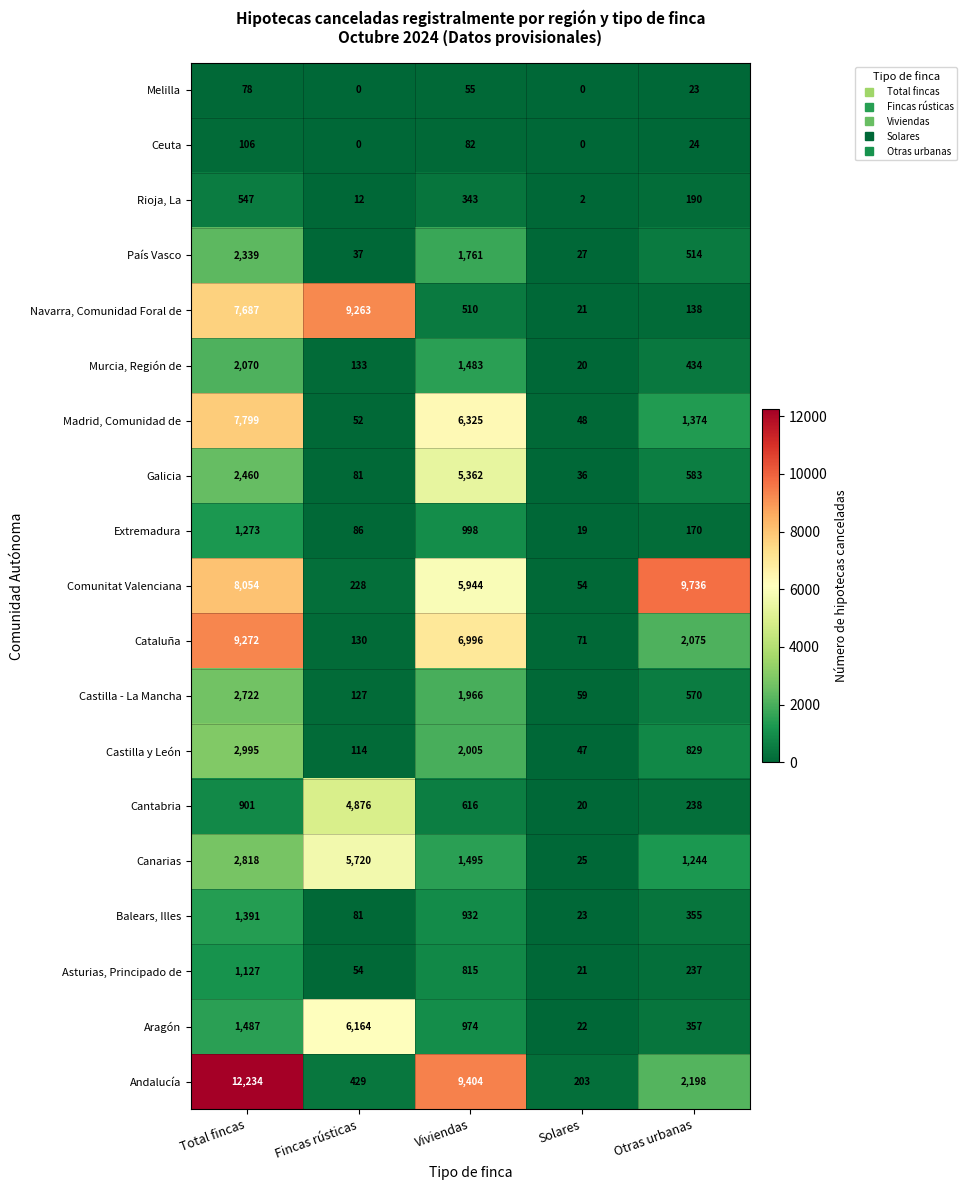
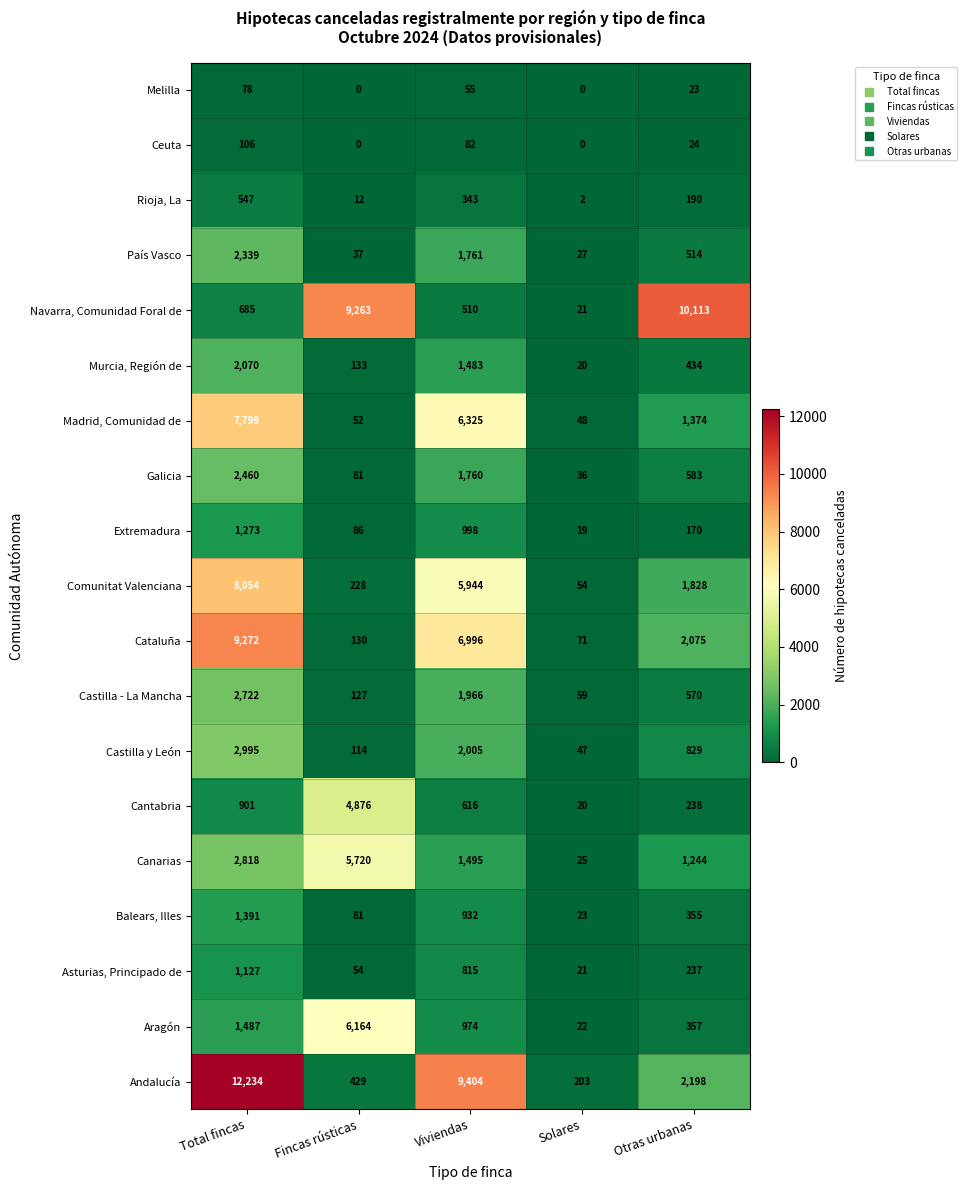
Navarra, Comunidad Foral de, Total fincas: 7,687 -> 685
Navarra, Comunidad Foral de, Otras urbanas: 138 -> 10,113
Galicia, Viviendas: 5,362 -> 1,760
Comunitat Valenciana, Otras urbanas: 9,736 -> 1,828
